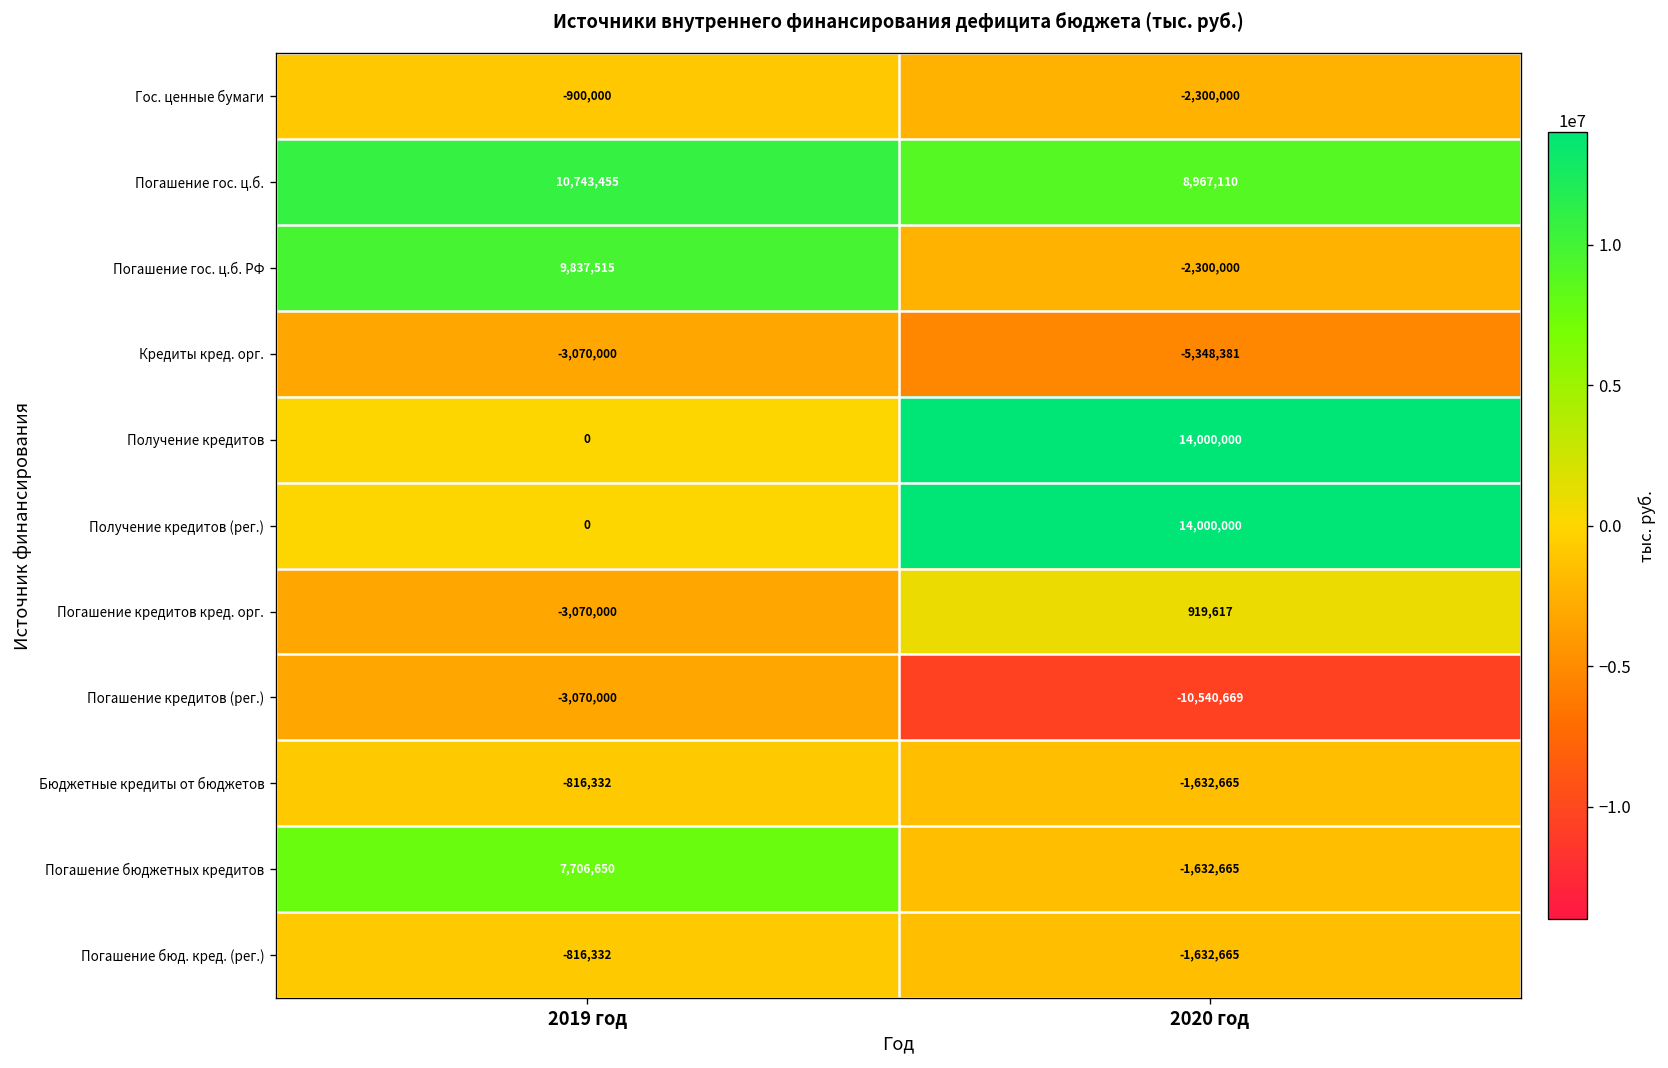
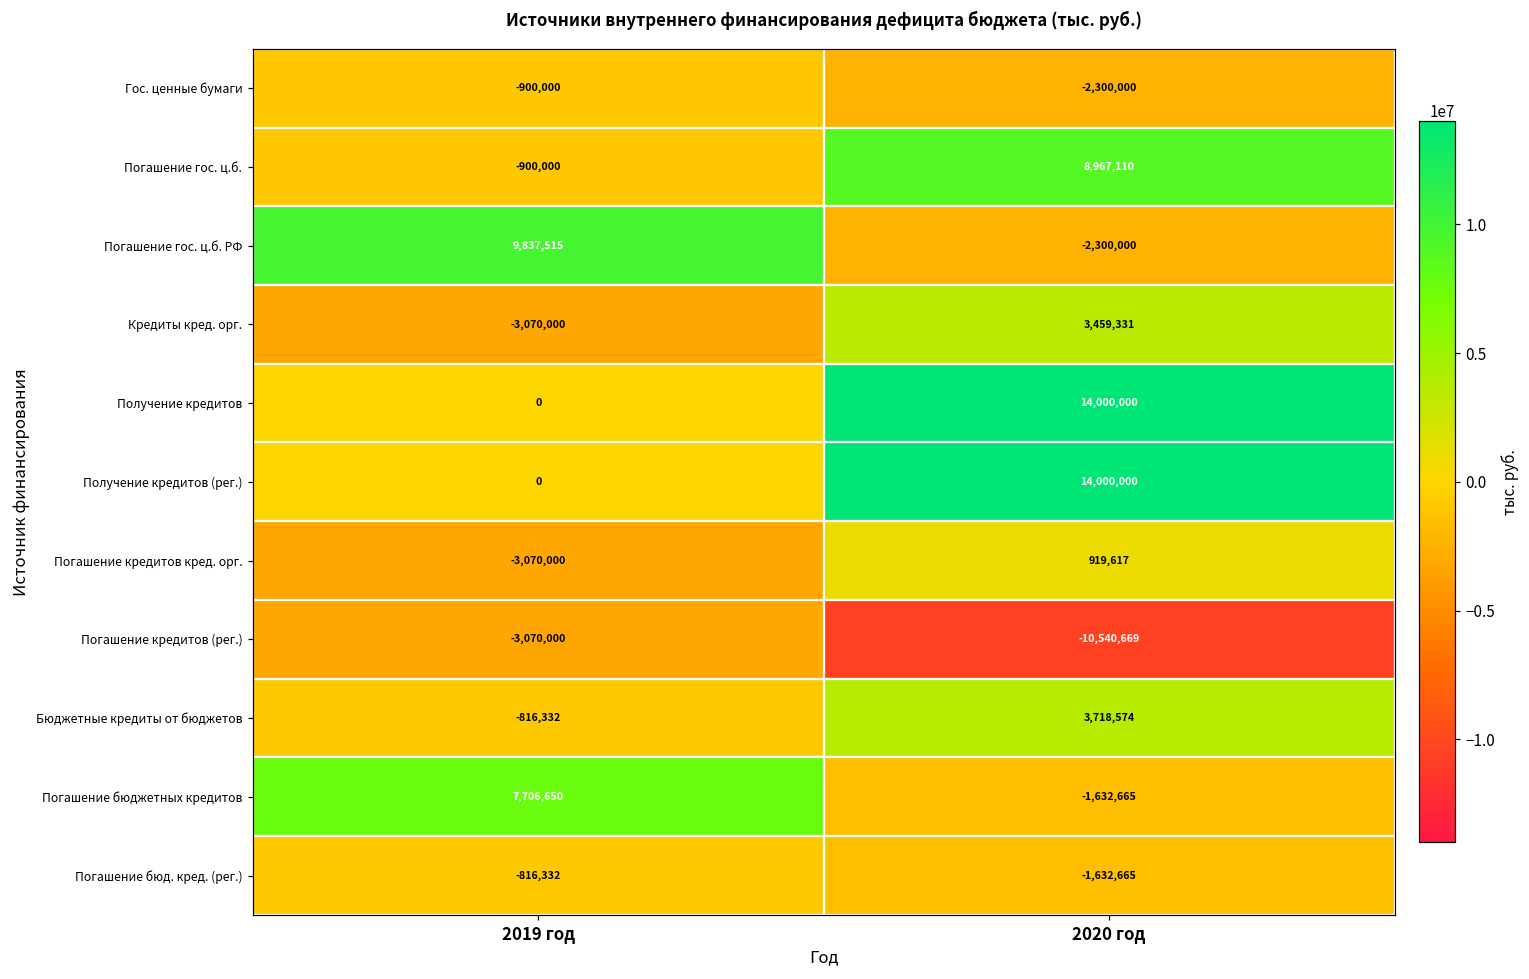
Погашение гос. ц.б., 2019 год: 10,743,455 -> -900,000
Кредиты кред. орг., 2020 год: -5,348,381 -> 3,459,331
Бюджетные кредиты от бюджетов, 2020 год: -1,632,665 -> 3,718,574
